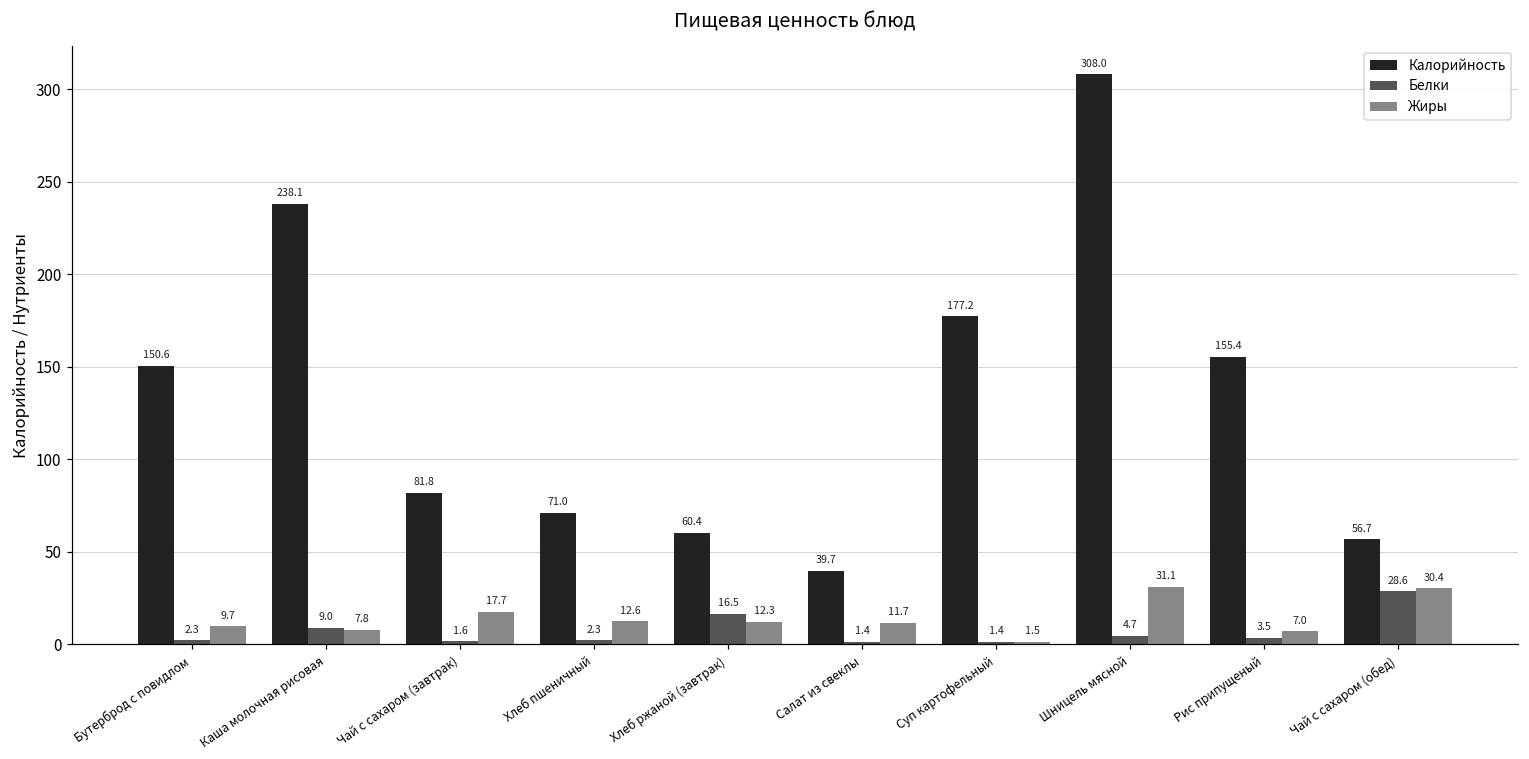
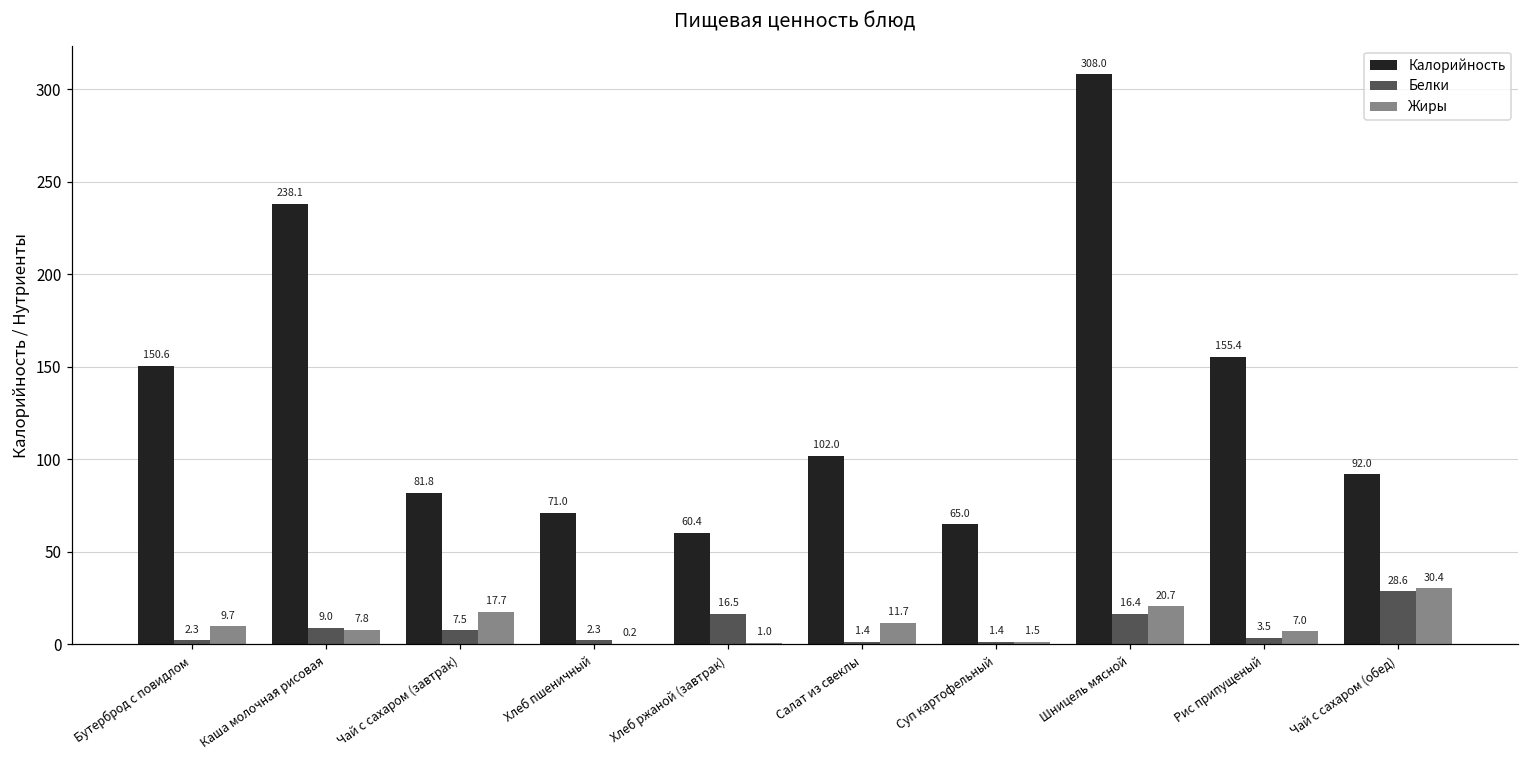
Белки, Чай с сахаром (завтрак): 1.6 -> 7.5
Жиры, Хлеб пшеничный: 12.6 -> 0.2
Жиры, Хлеб ржаной (завтрак): 12.3 -> 1.0
Калорийность, Салат из свеклы: 39.7 -> 102.0
Калорийность, Суп картофельный: 177.2 -> 65.0
Белки, Шницель мясной: 4.7 -> 16.4
Жиры, Шницель мясной: 31.1 -> 20.7
Калорийность, Чай с сахаром (обед): 56.7 -> 92.0
